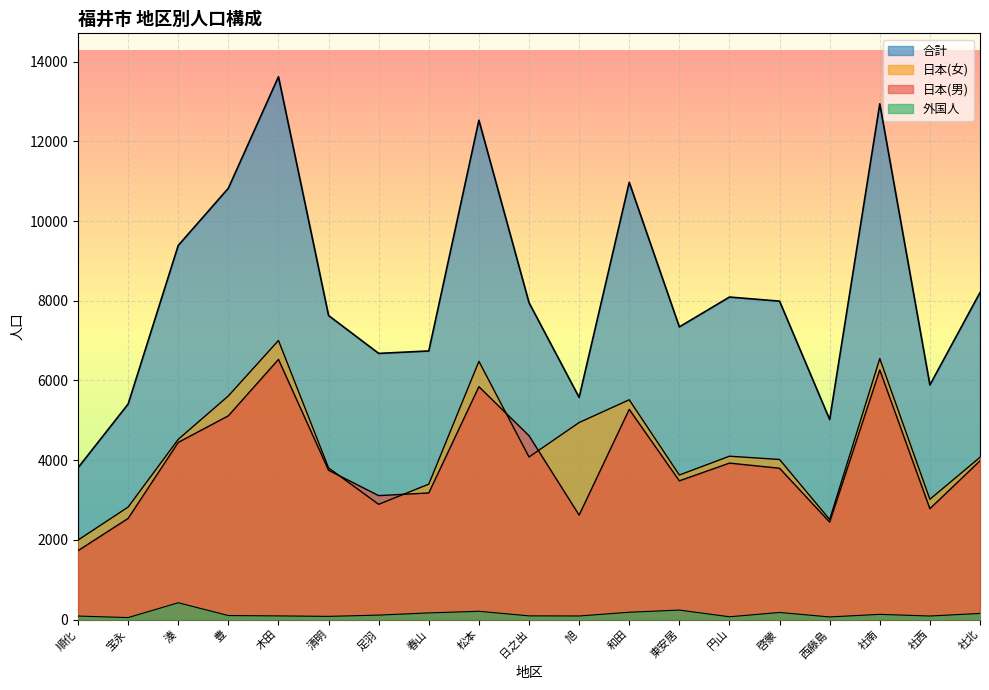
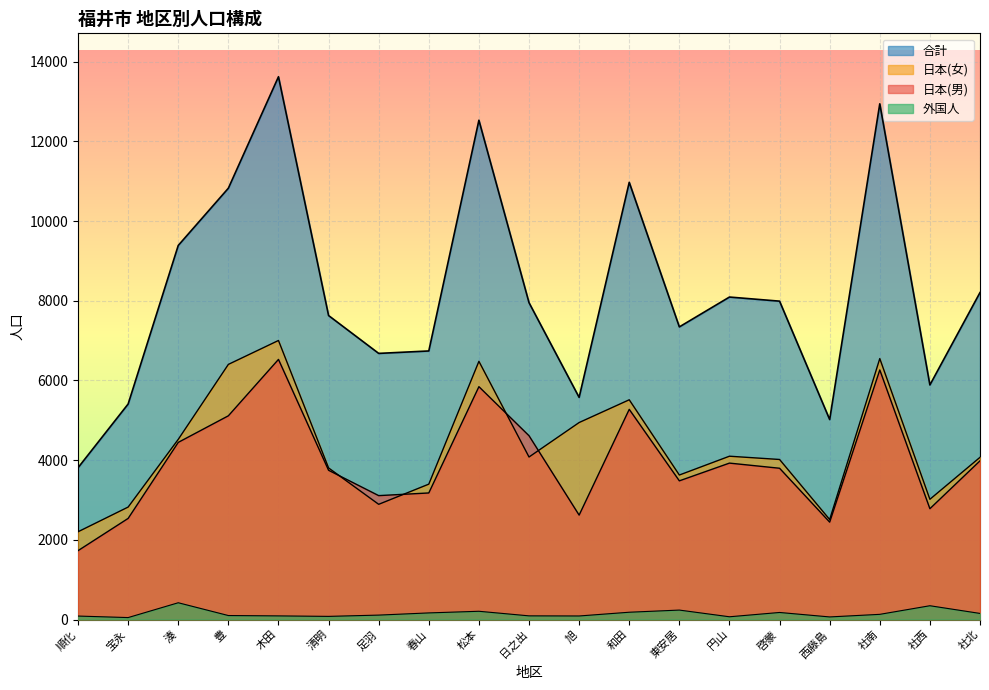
日本(女), 順化: 2000 -> 2200
日本(女), 豊: 5600 -> 6400
外国人, 社西: 100 -> 300
